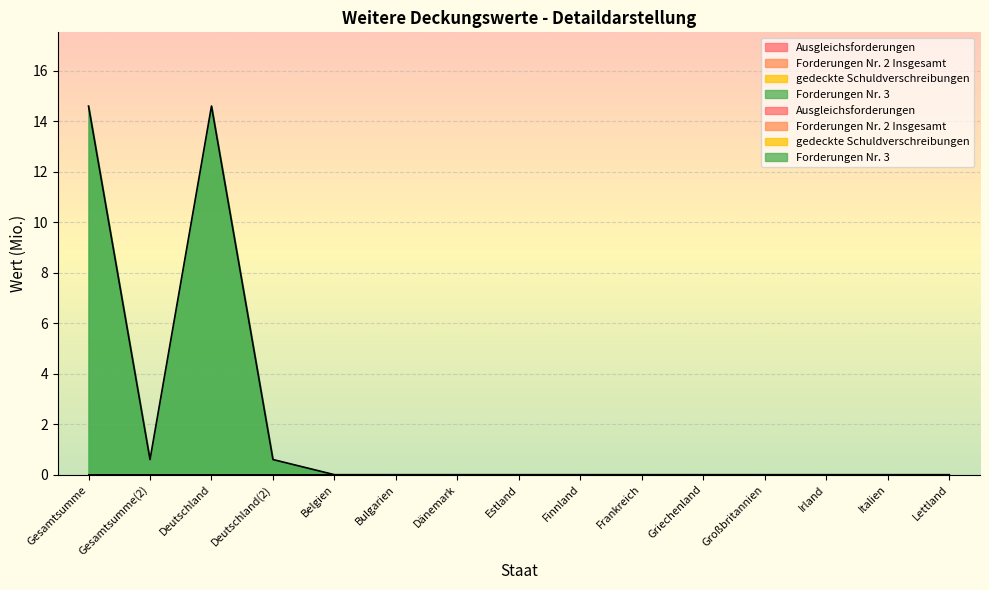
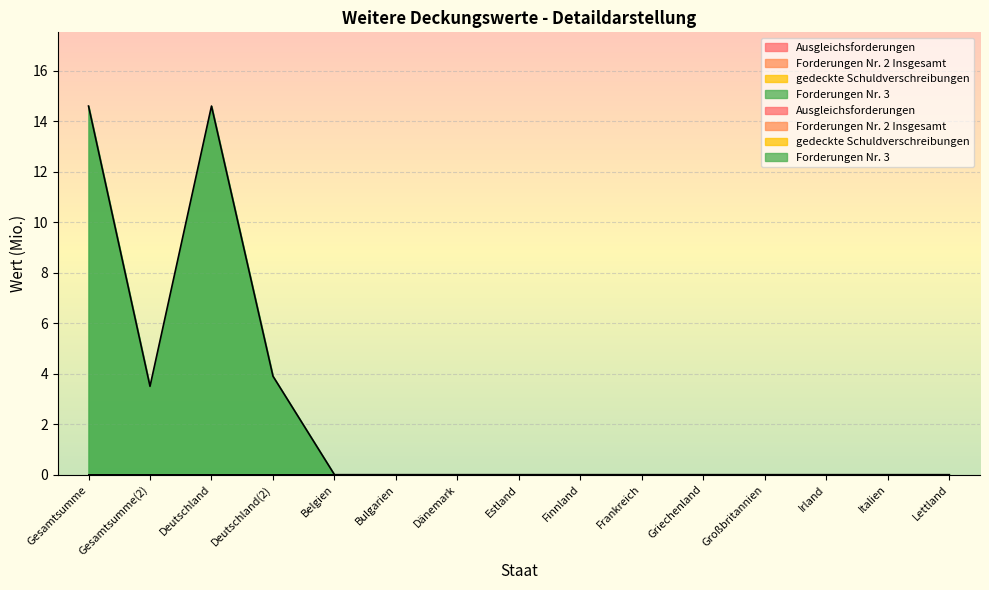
Forderungen Nr. 3, Gesamtsumme(2): 0.6 -> 3.5
Forderungen Nr. 3, Deutschland(2): 0.6 -> 3.9
